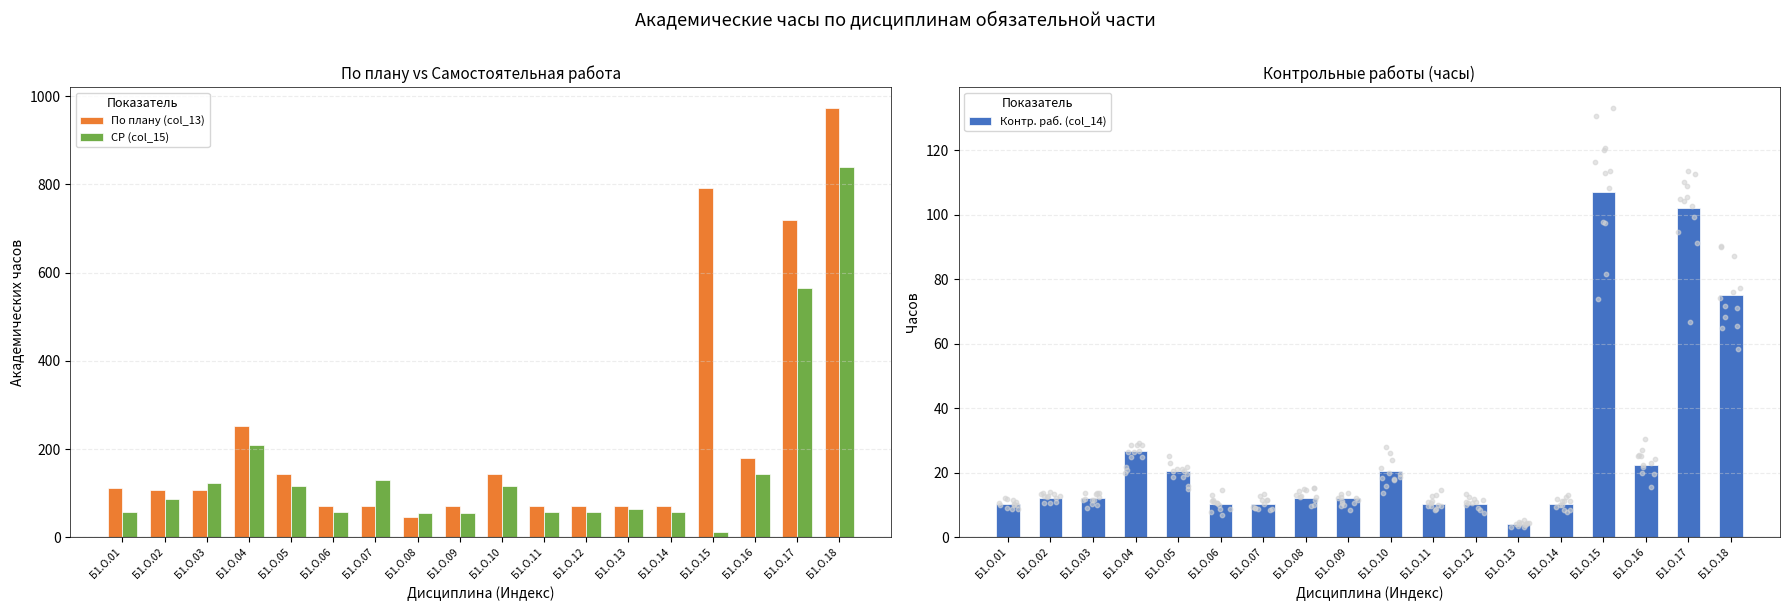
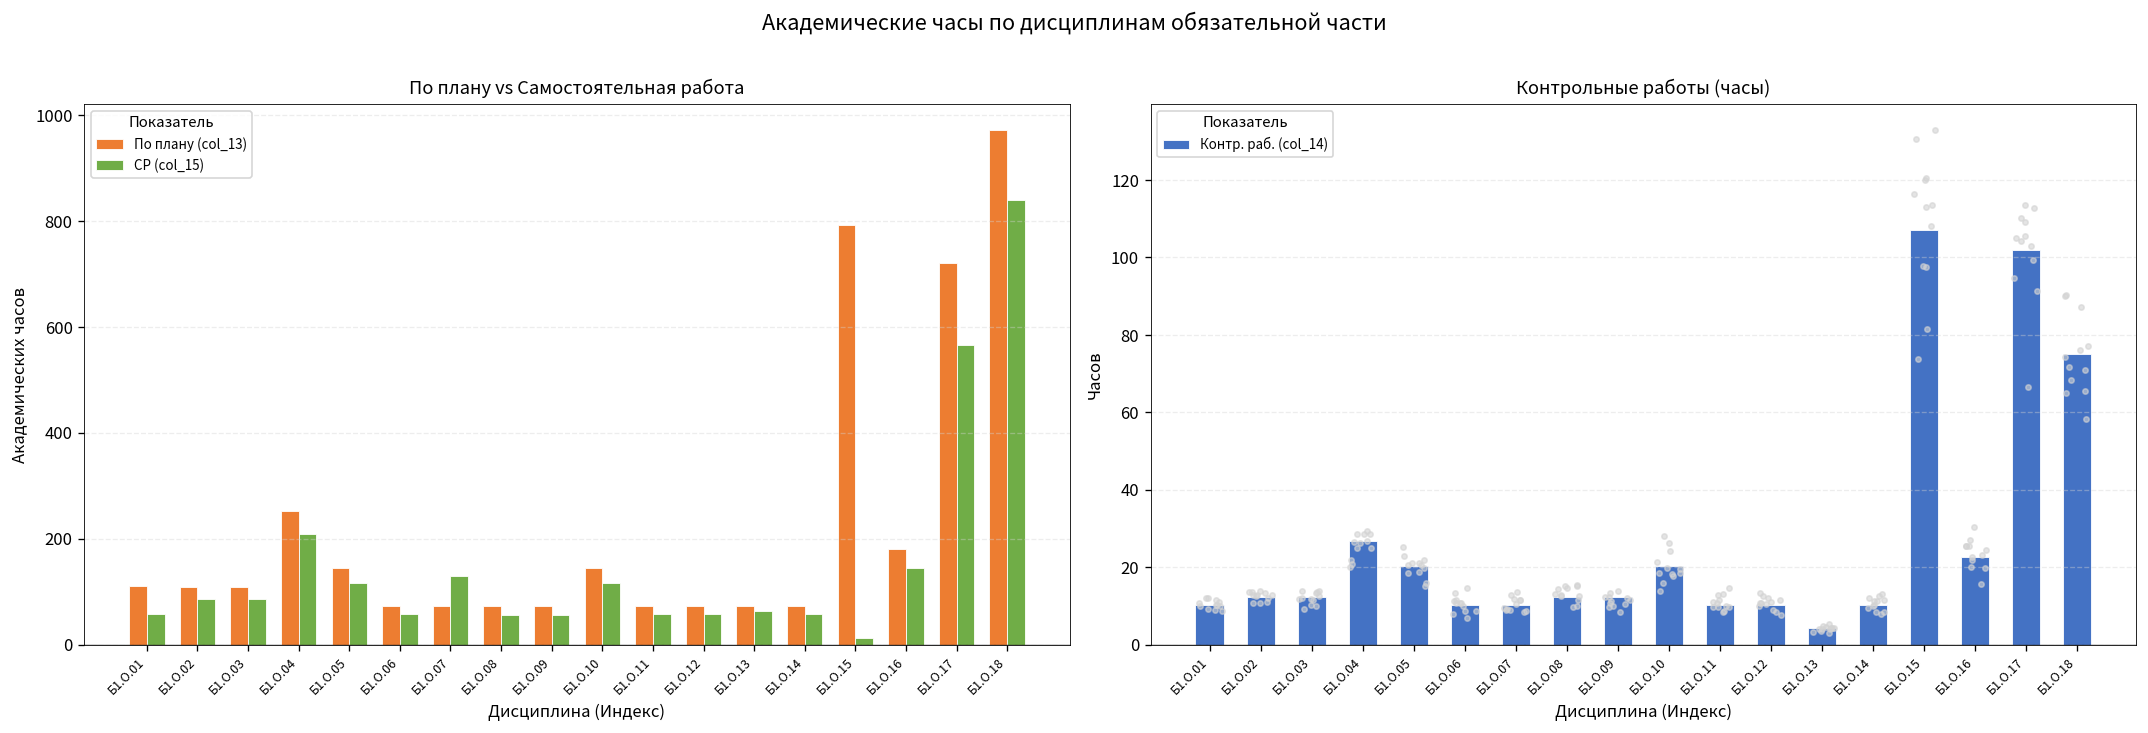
По плану vs Самостоятельная работа, СР (col_15), Б1.О.03: 120 -> 90
По плану vs Самостоятельная работа, По плану (col_13), Б1.О.08: 50 -> 70
